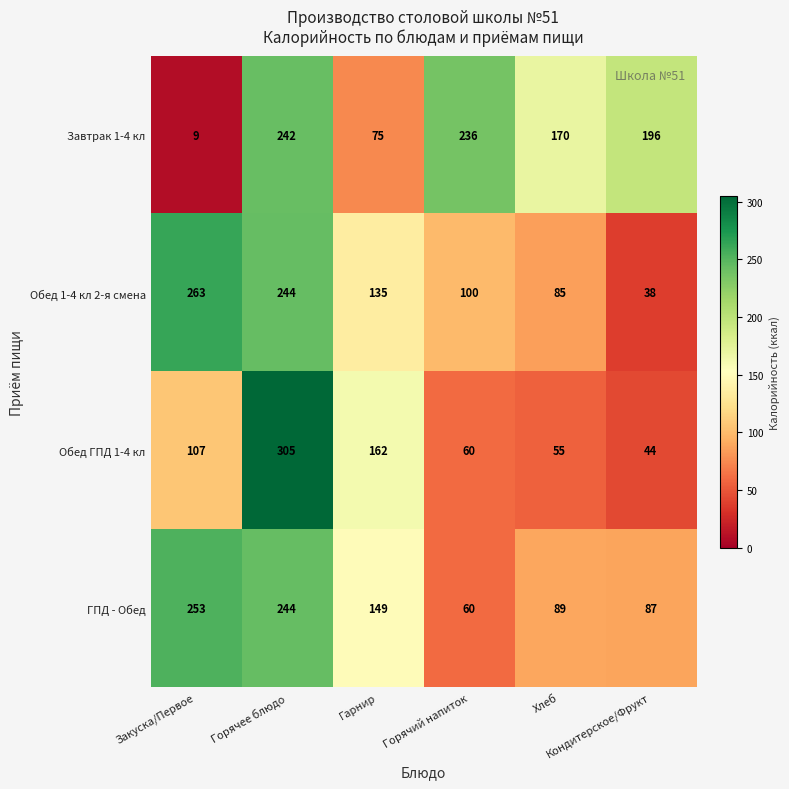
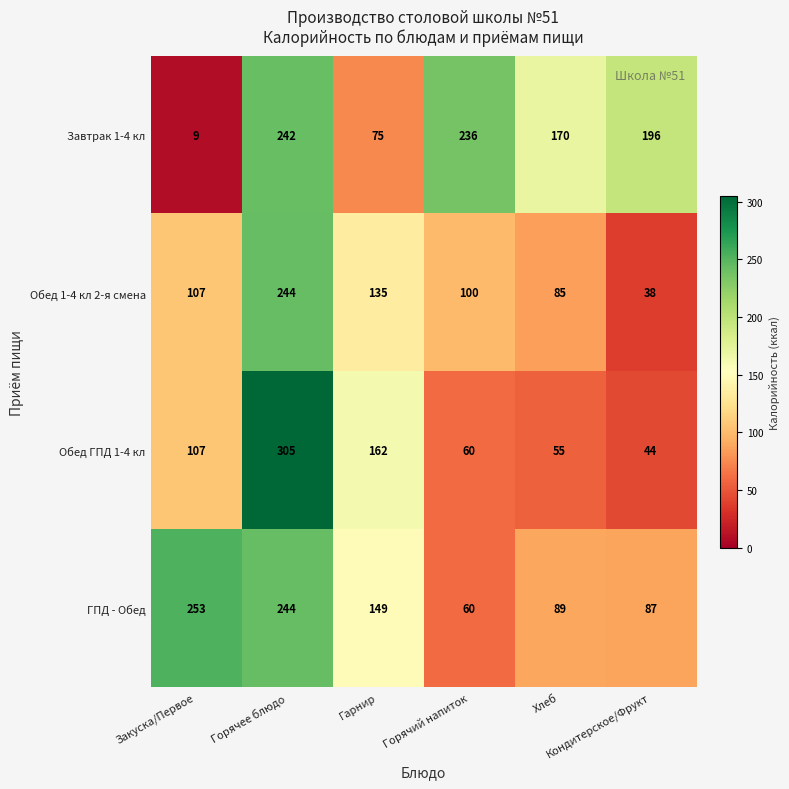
Обед 1-4 кл 2-я смена, Закуска/Первое: 263 -> 107
